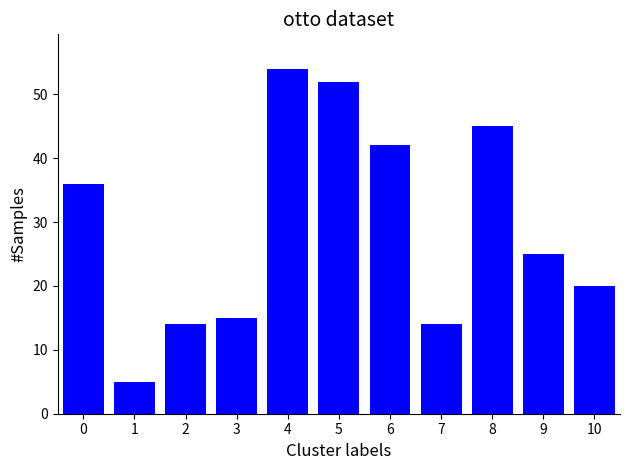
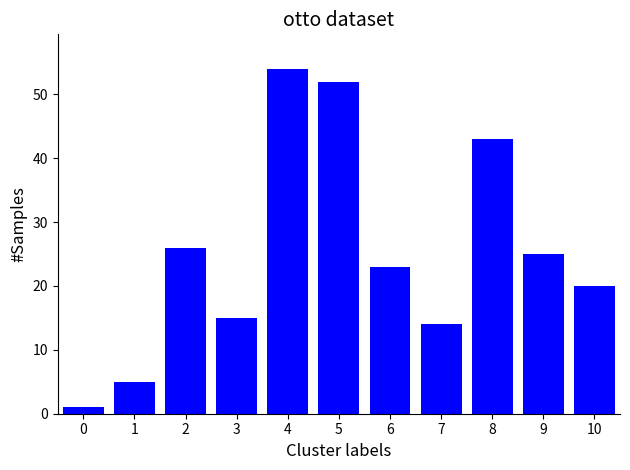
0: 36 -> 1
2: 14 -> 26
6: 42 -> 23
8: 45 -> 43
